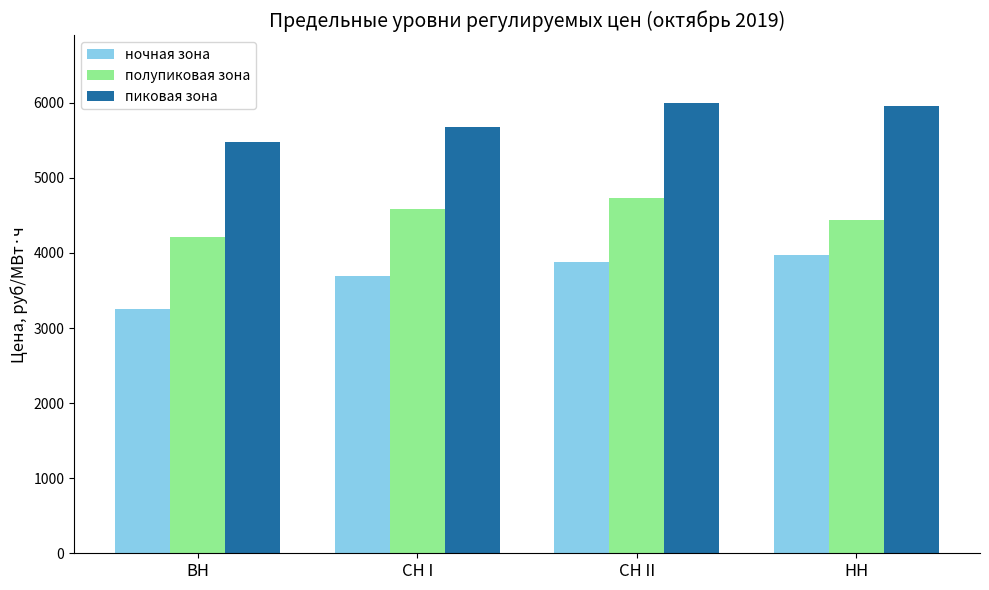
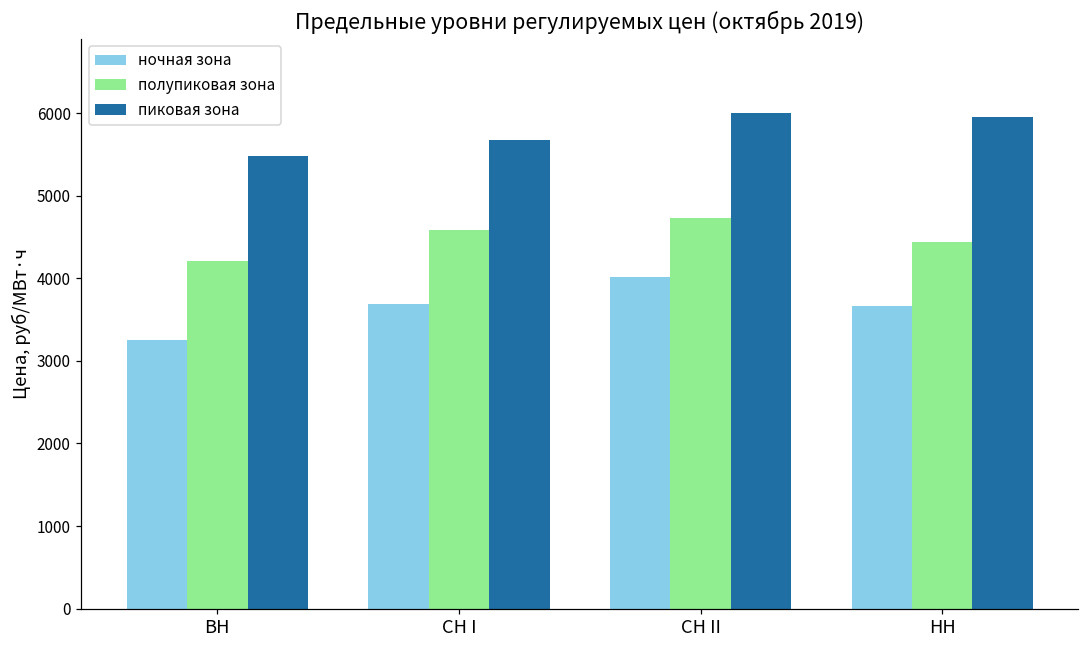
ночная зона, СН II: 3900 -> 4000
ночная зона, НН: 4000 -> 3700
